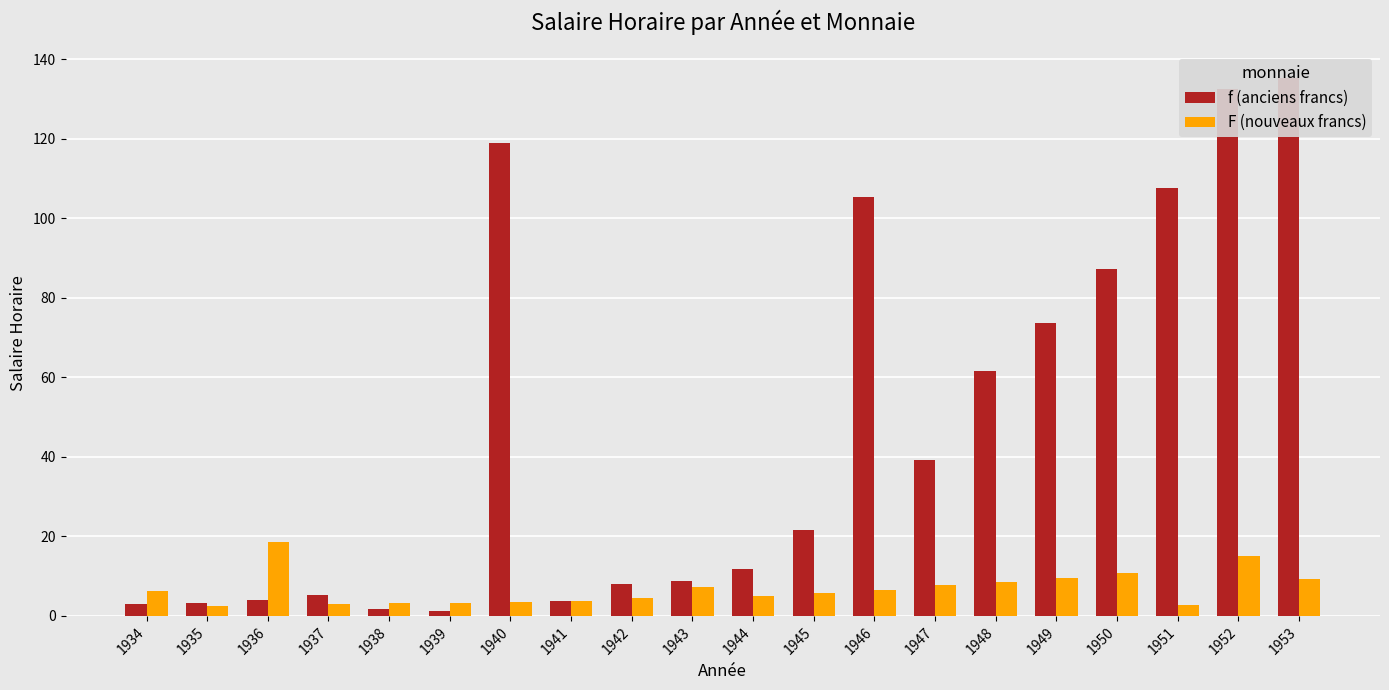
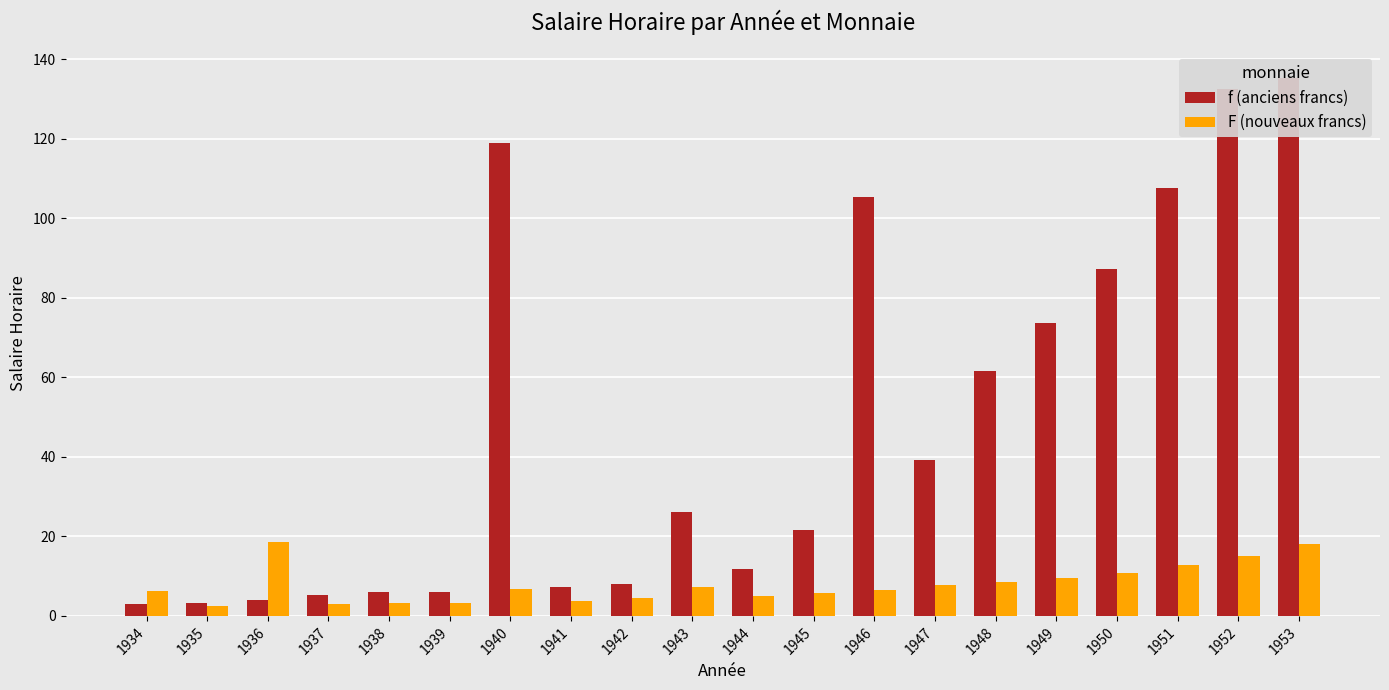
f (anciens francs), 1938: 2 -> 6
f (anciens francs), 1939: 1 -> 6
F (nouveaux francs), 1940: 4 -> 7
f (anciens francs), 1941: 4 -> 7
f (anciens francs), 1943: 9 -> 26
F (nouveaux francs), 1951: 3 -> 13
F (nouveaux francs), 1953: 9 -> 18
